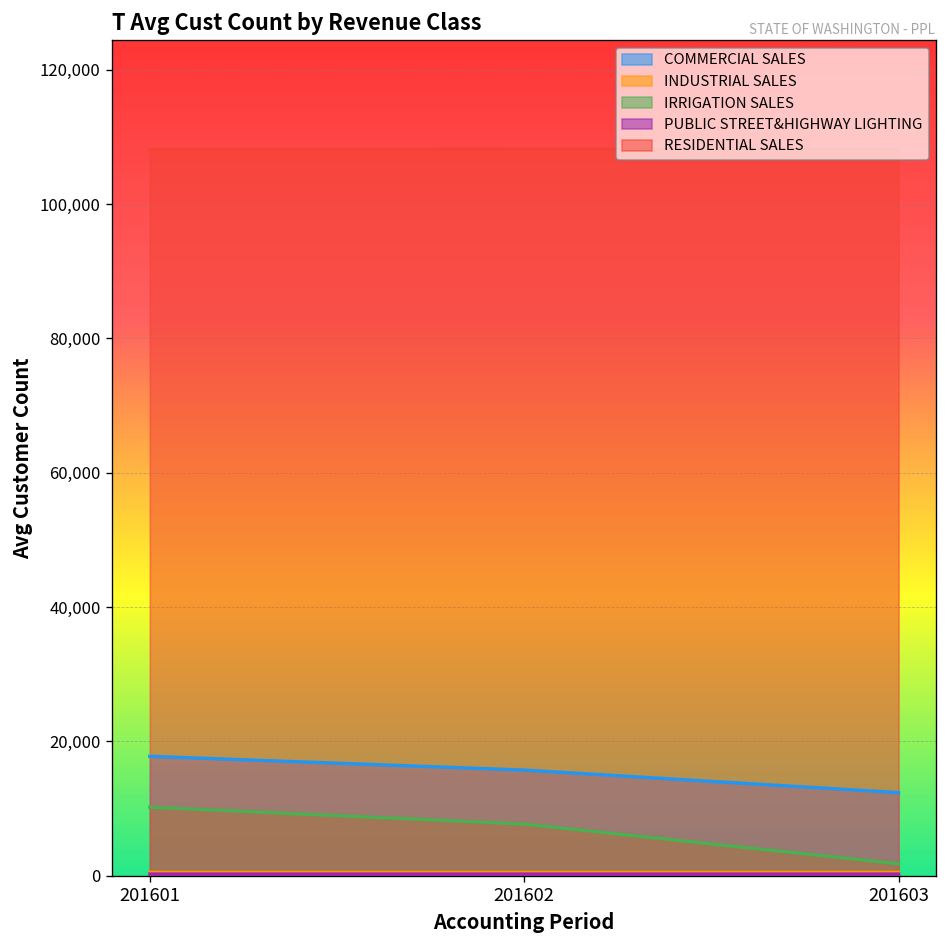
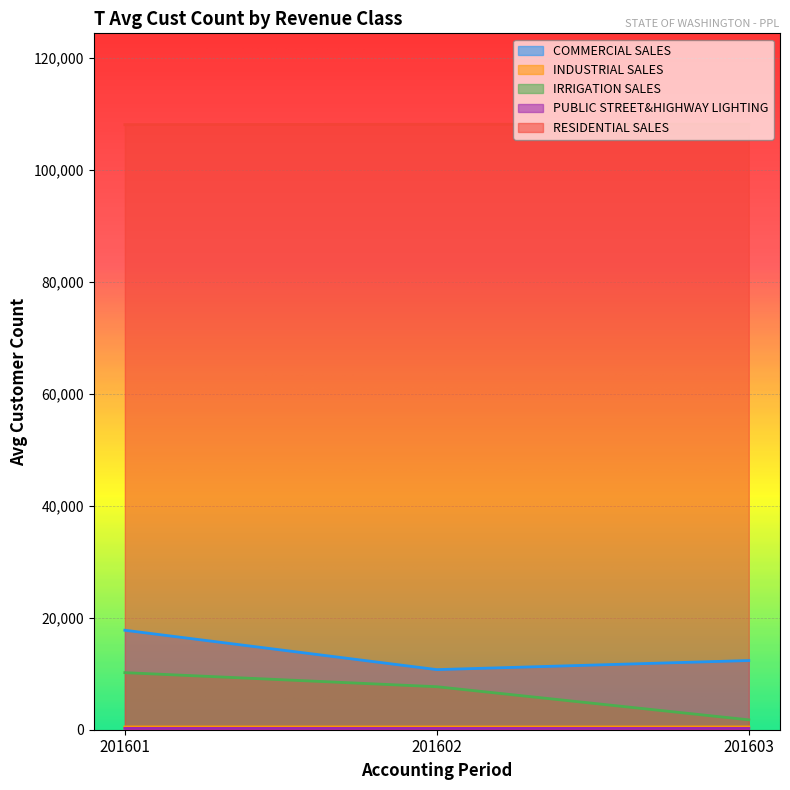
COMMERCIAL SALES, 201602: 16,000 -> 11,000
